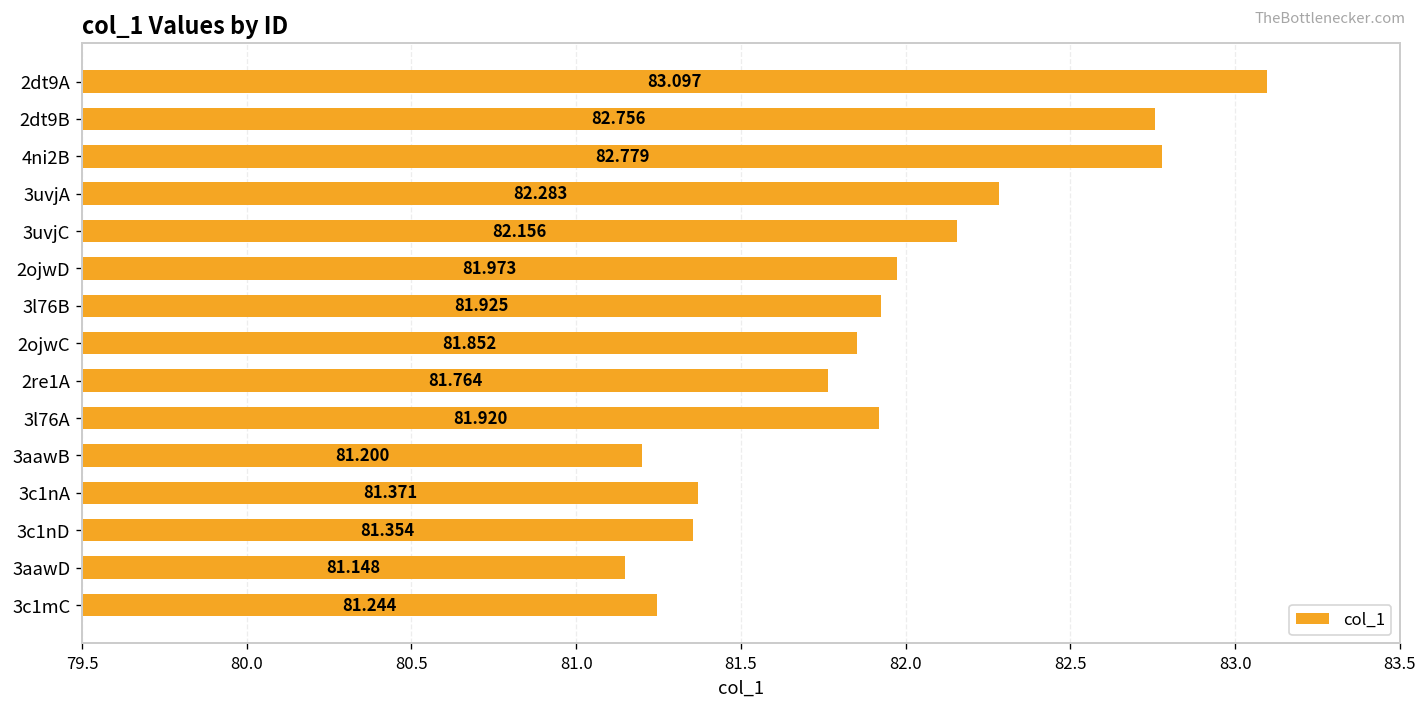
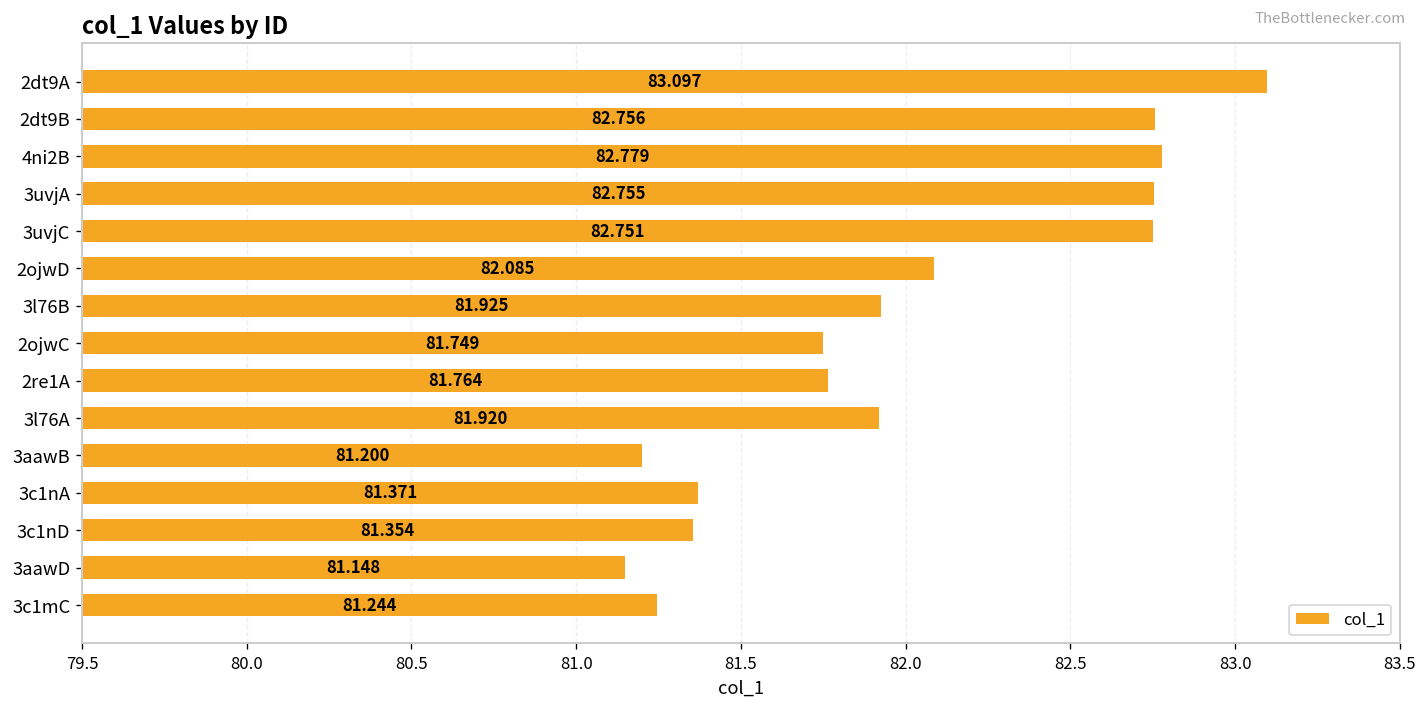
3uvjA: 82.283 -> 82.755
3uvjC: 82.156 -> 82.751
2ojwD: 81.973 -> 82.085
2ojwC: 81.852 -> 81.749
